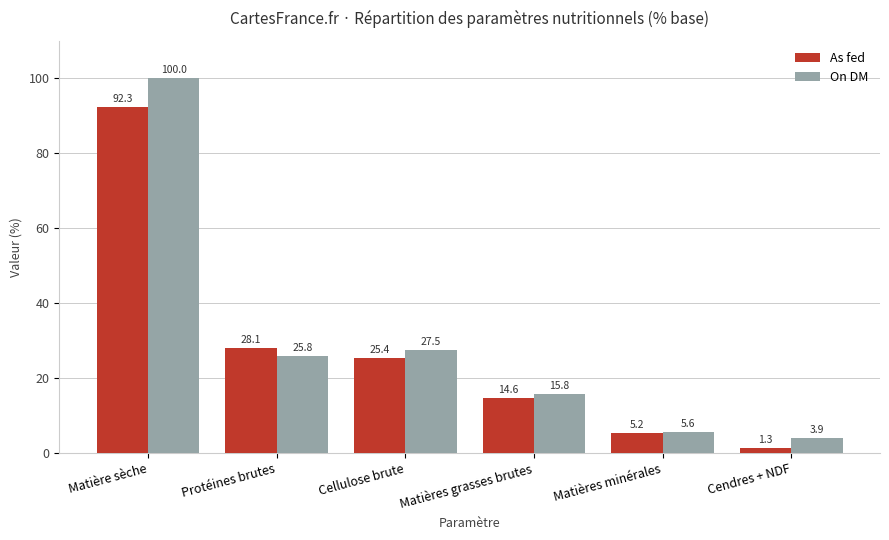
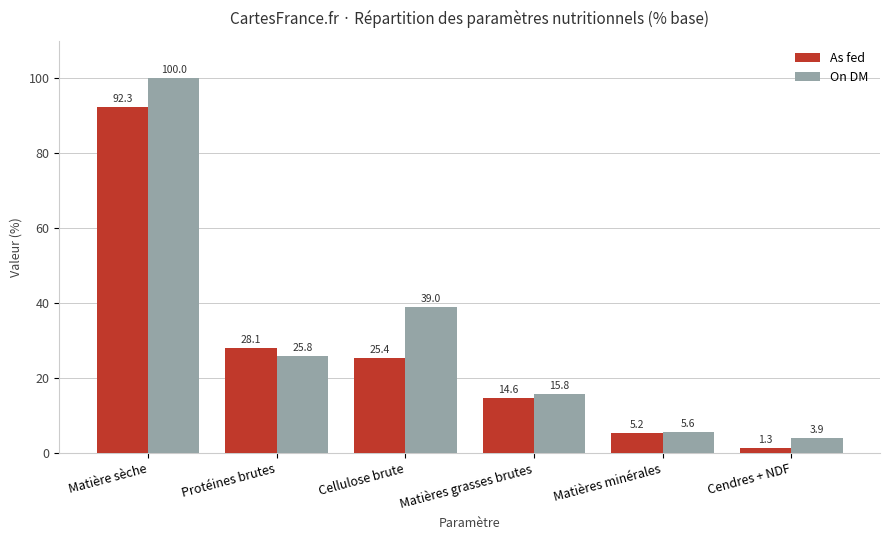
On DM, Cellulose brute: 27.5 -> 39.0
